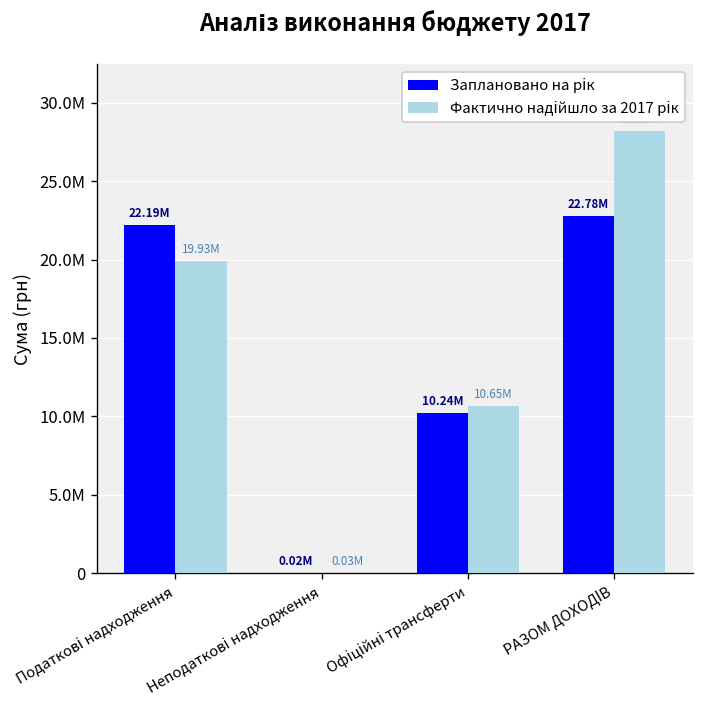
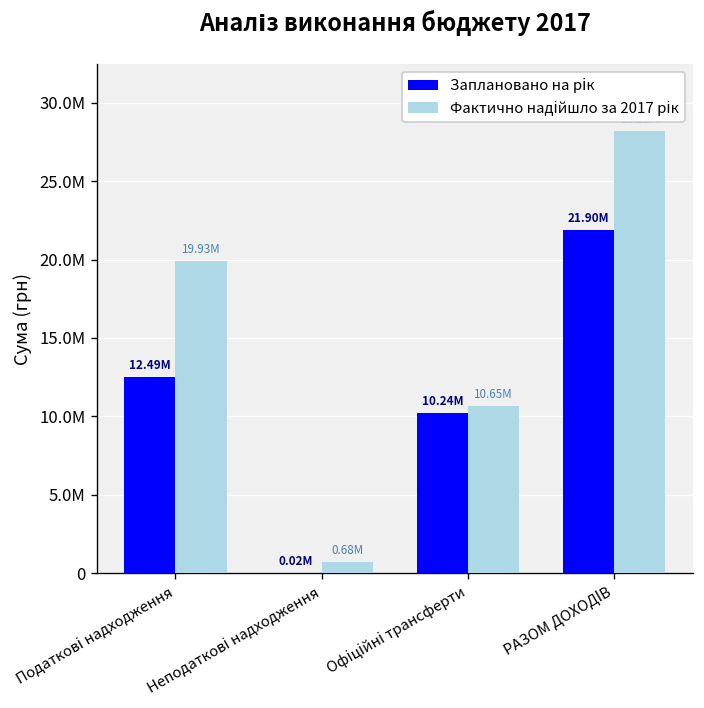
Заплановано на рік, Податкові надходження: 22.19M -> 12.49M
Фактично надійшло за 2017 рік, Неподаткові надходження: 0.03M -> 0.68M
Заплановано на рік, РАЗОМ ДОХОДІВ: 22.78M -> 21.90M
